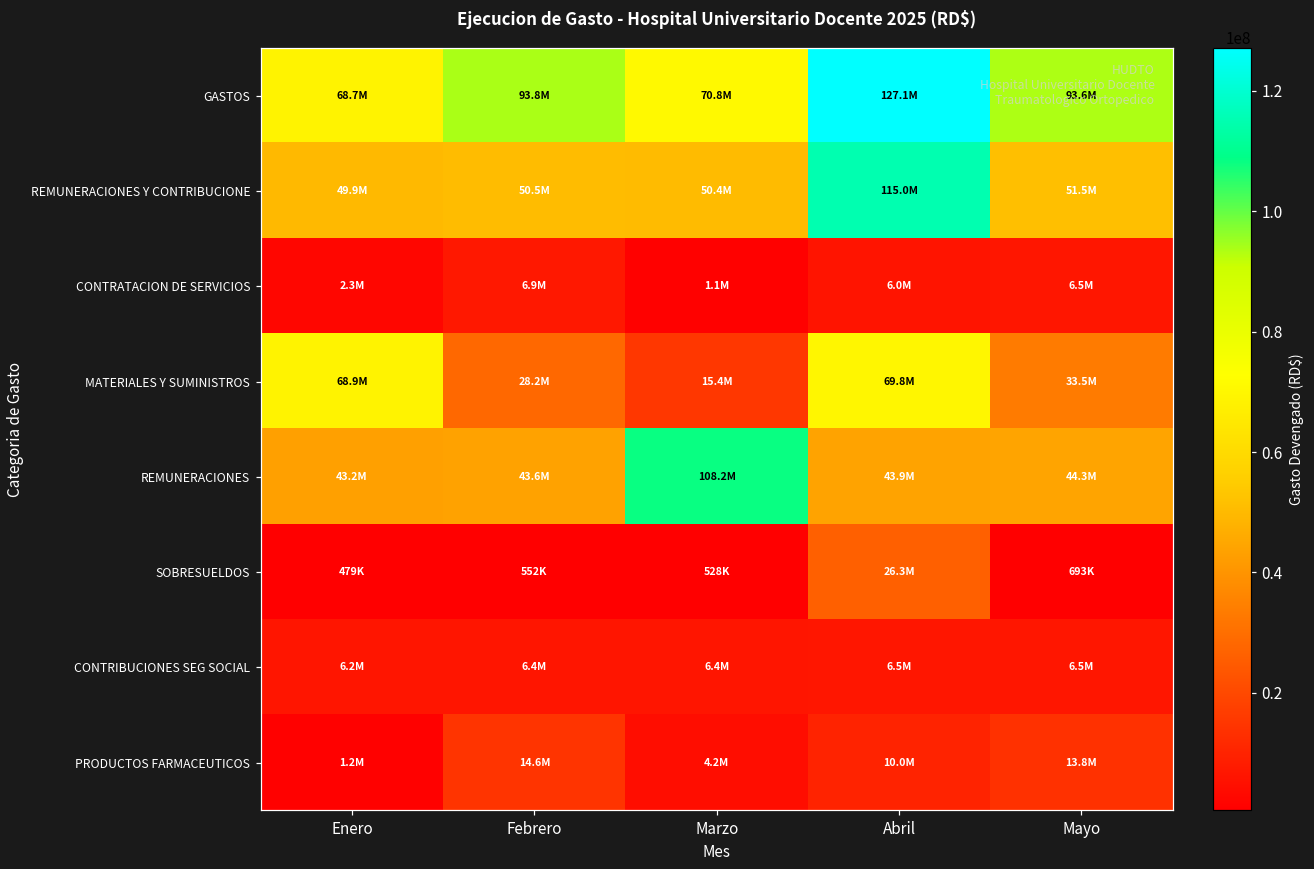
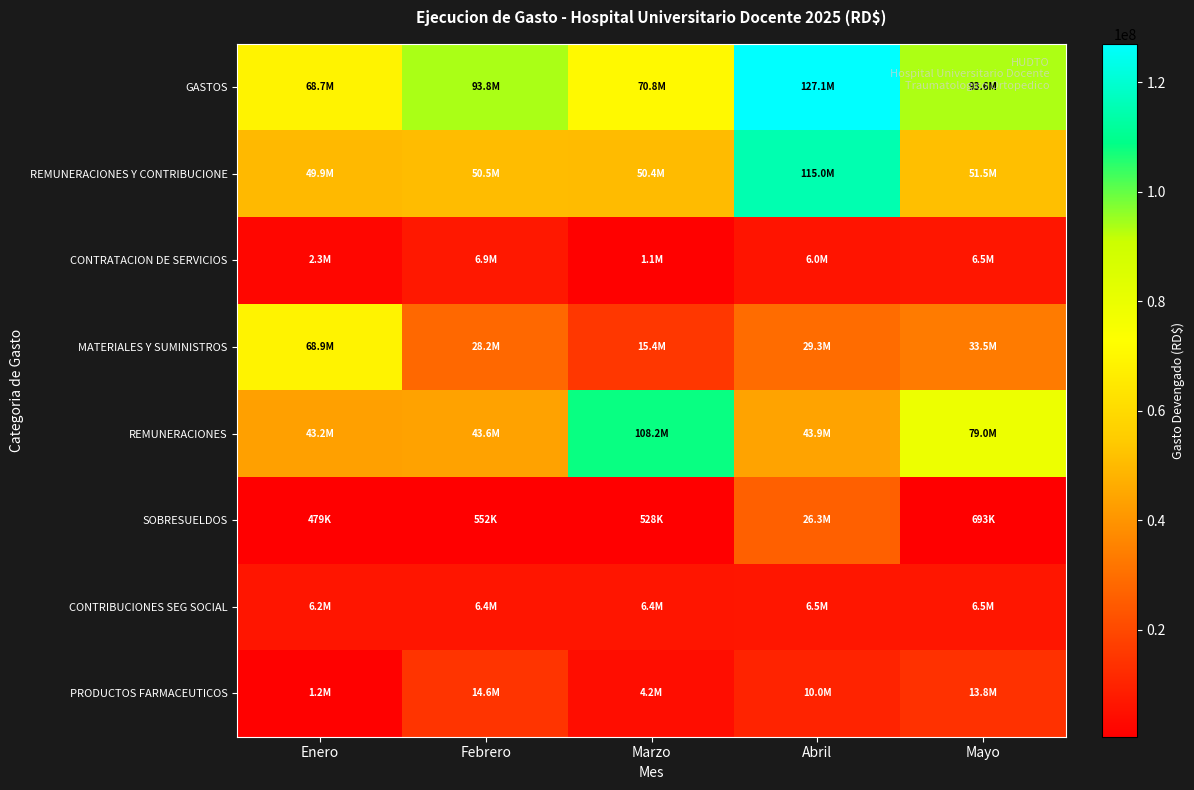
MATERIALES Y SUMINISTROS, Abril: 69.8M -> 29.3M
REMUNERACIONES, Mayo: 44.3M -> 79.0M
